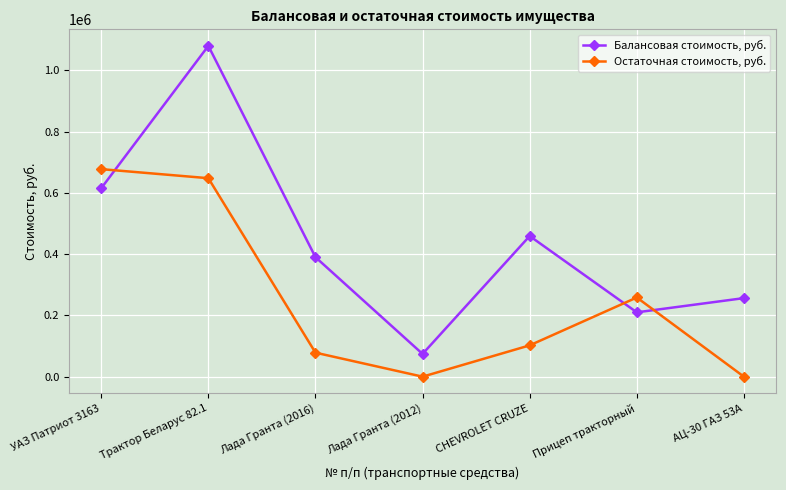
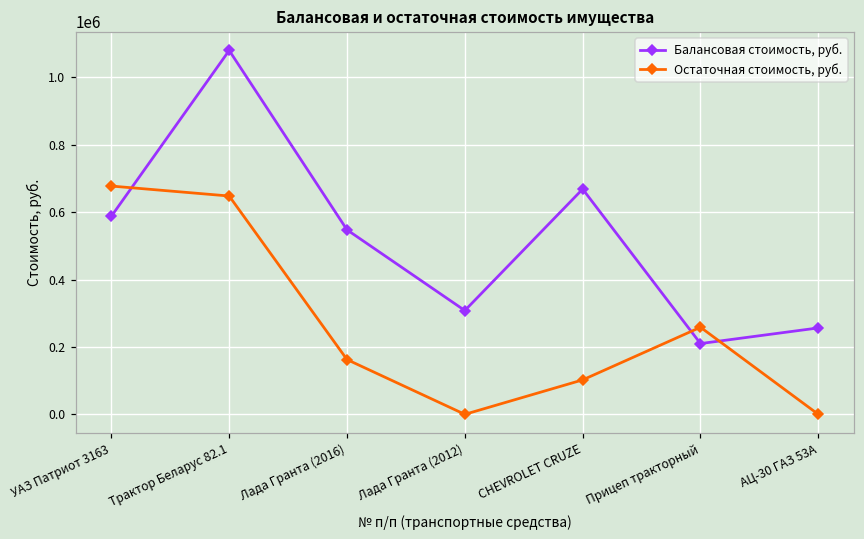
Балансовая стоимость, руб., УАЗ Патриот 3163: 620000 -> 590000
Балансовая стоимость, руб., Лада Гранта (2016): 390000 -> 550000
Остаточная стоимость, руб., Лада Гранта (2016): 80000 -> 160000
Балансовая стоимость, руб., Лада Гранта (2012): 70000 -> 310000
Балансовая стоимость, руб., CHEVROLET CRUZE: 460000 -> 670000
